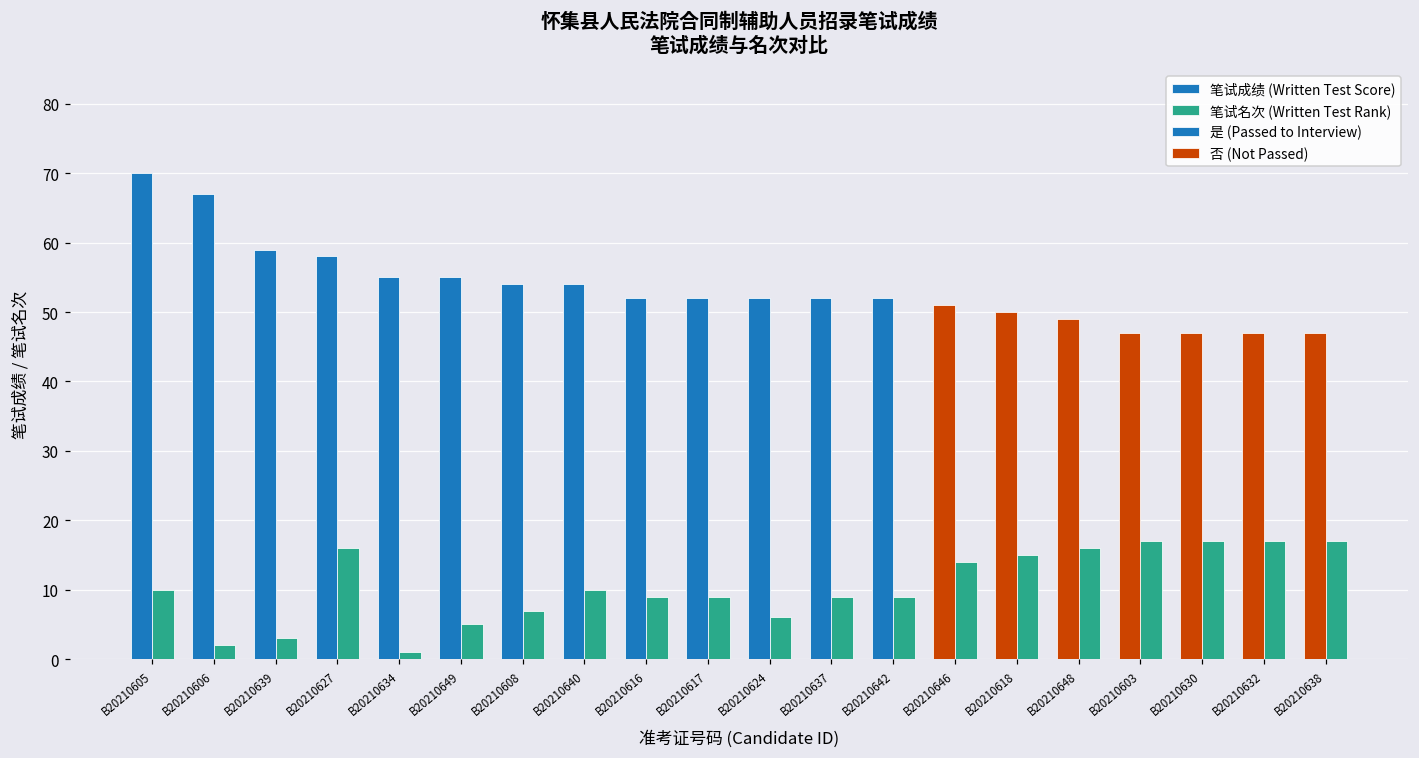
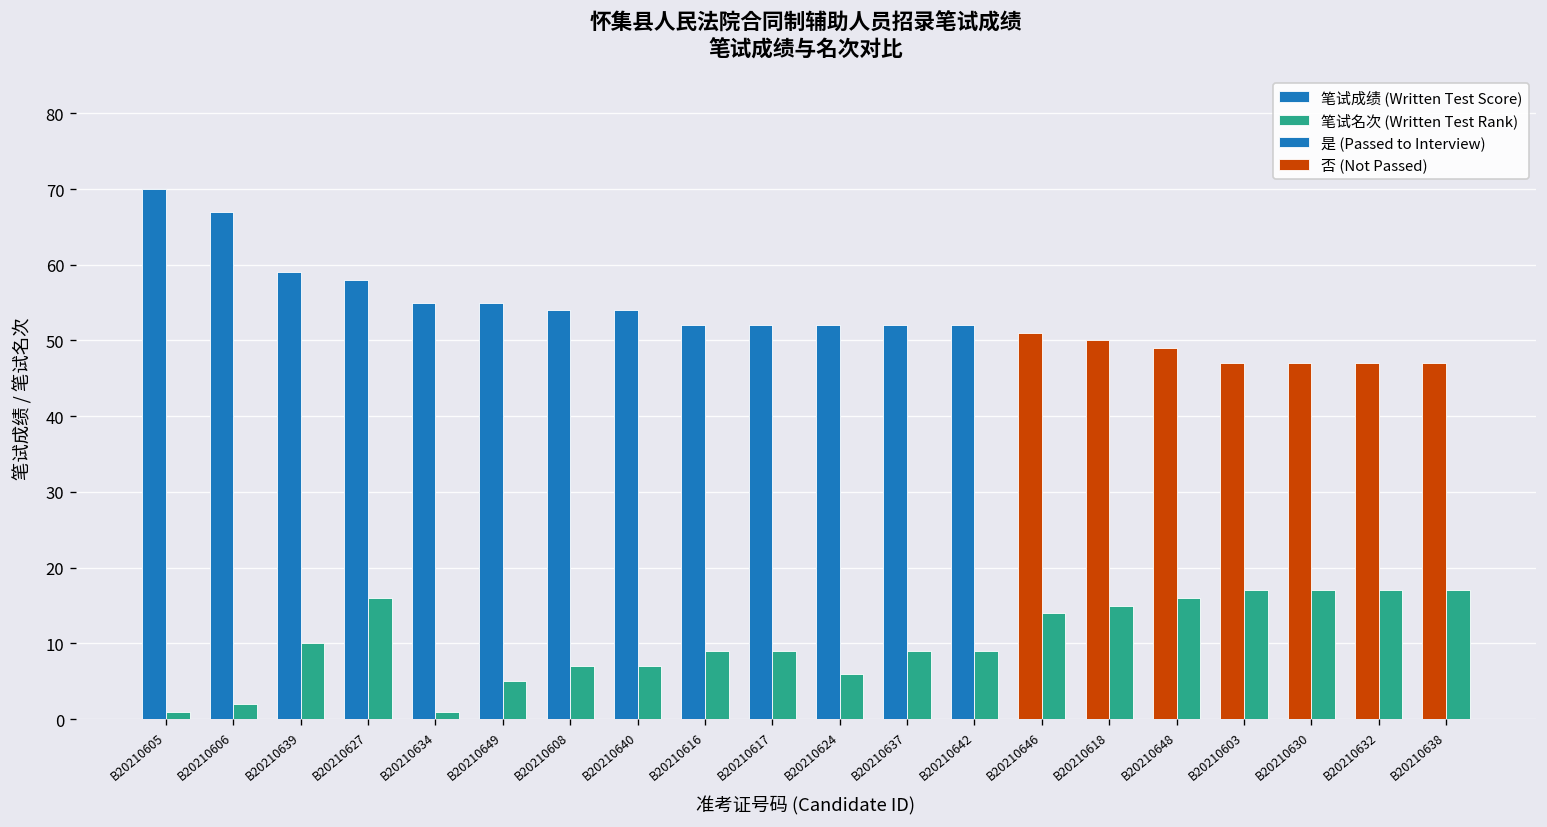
笔试名次 (Written Test Rank), B20210605: 10 -> 1
笔试名次 (Written Test Rank), B20210639: 3 -> 10
笔试名次 (Written Test Rank), B20210640: 10 -> 7
